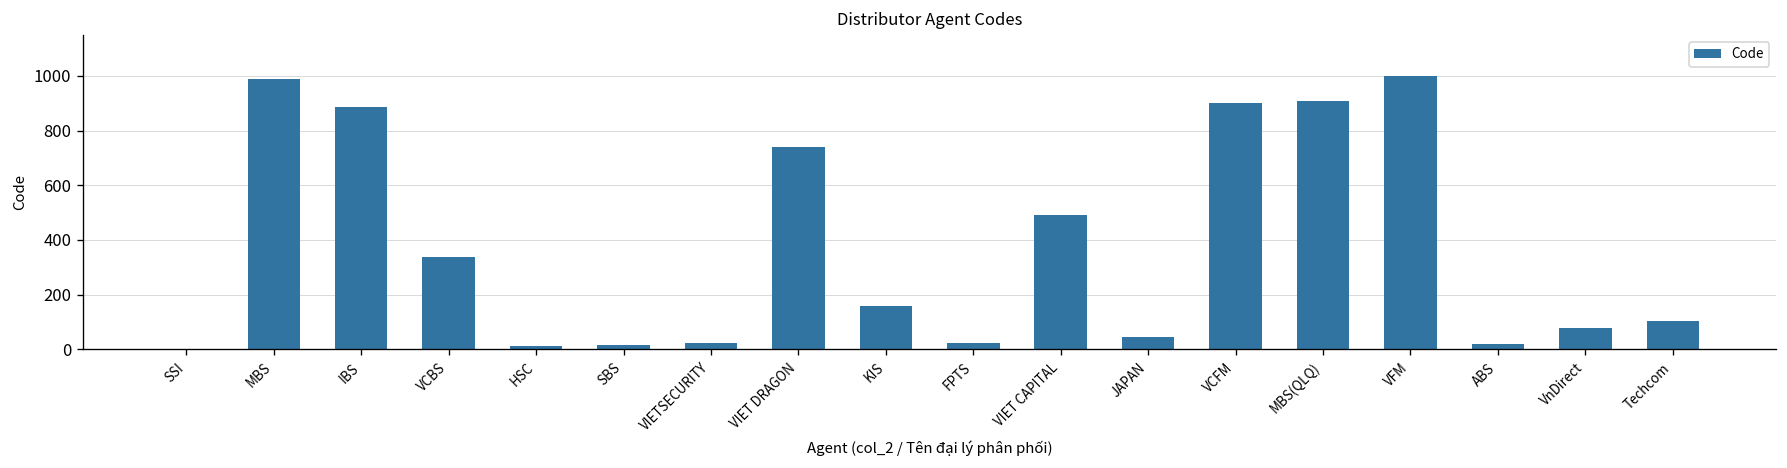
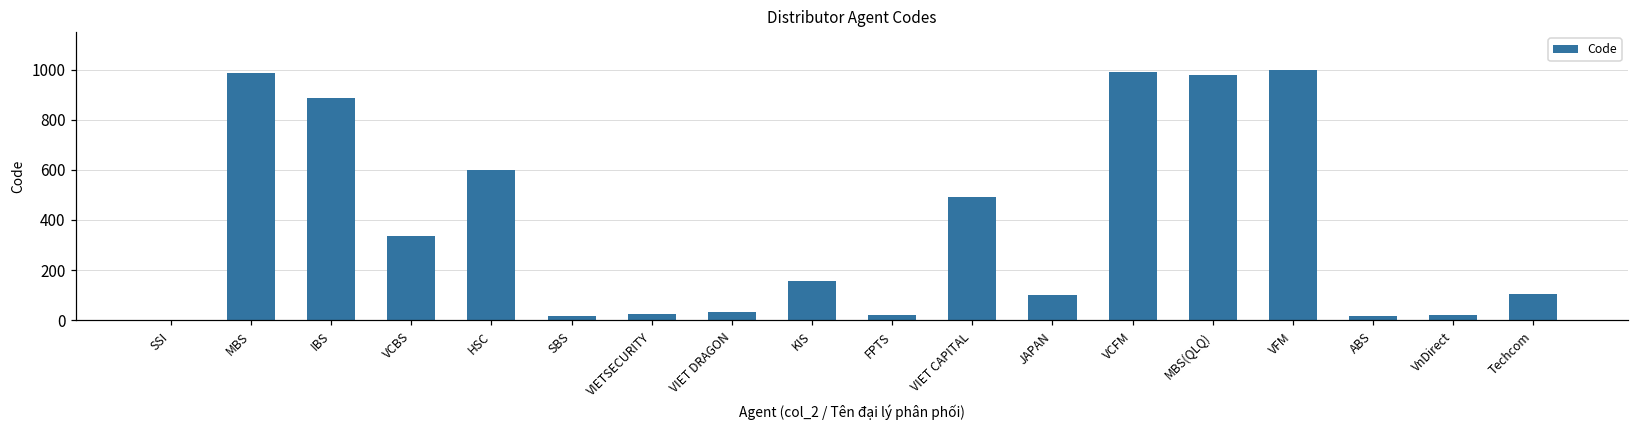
HSC: 10 -> 600
VIET DRAGON: 740 -> 30
JAPAN: 40 -> 100
VCFM: 900 -> 990
MBS(QLQ): 910 -> 980
VnDirect: 80 -> 20
